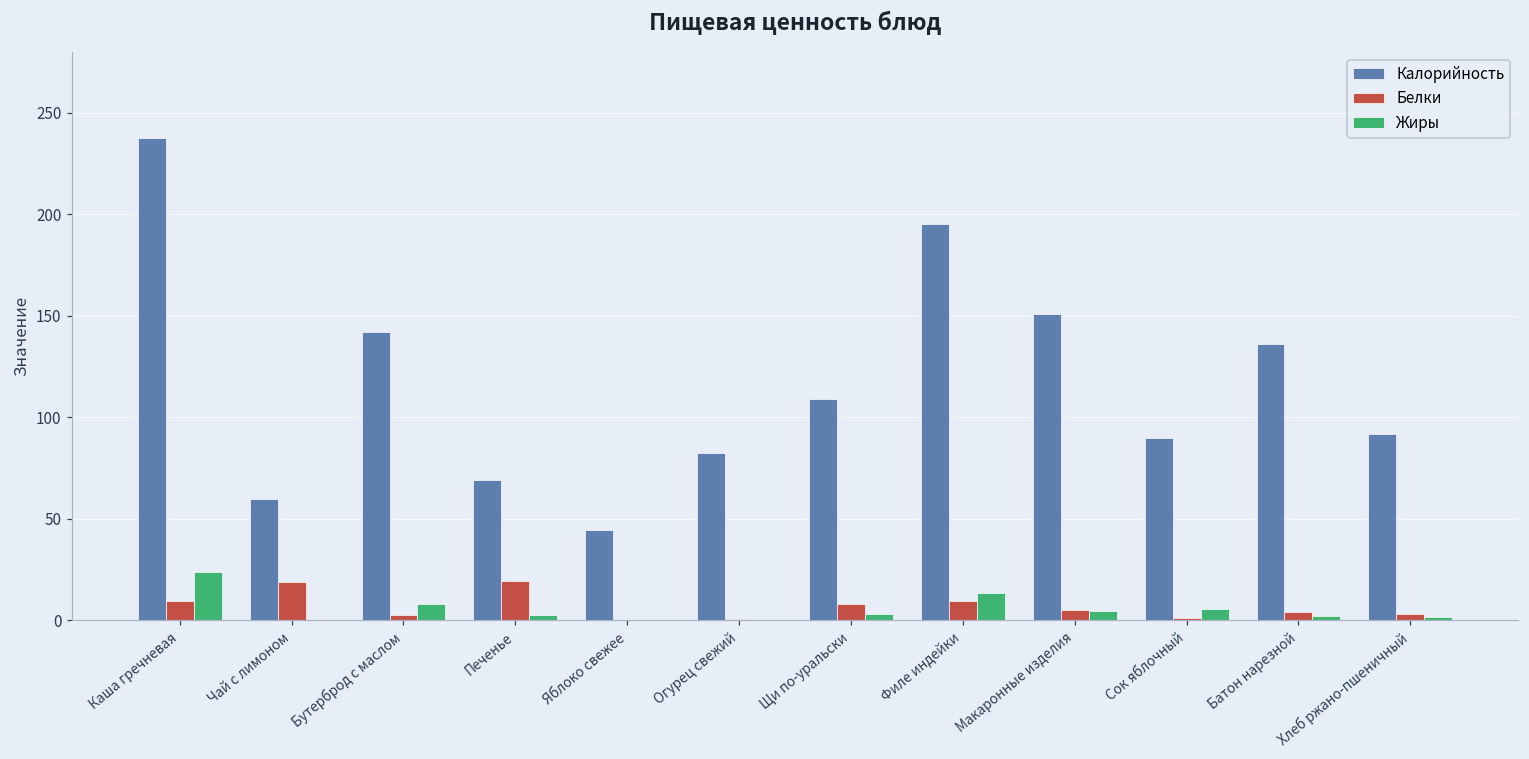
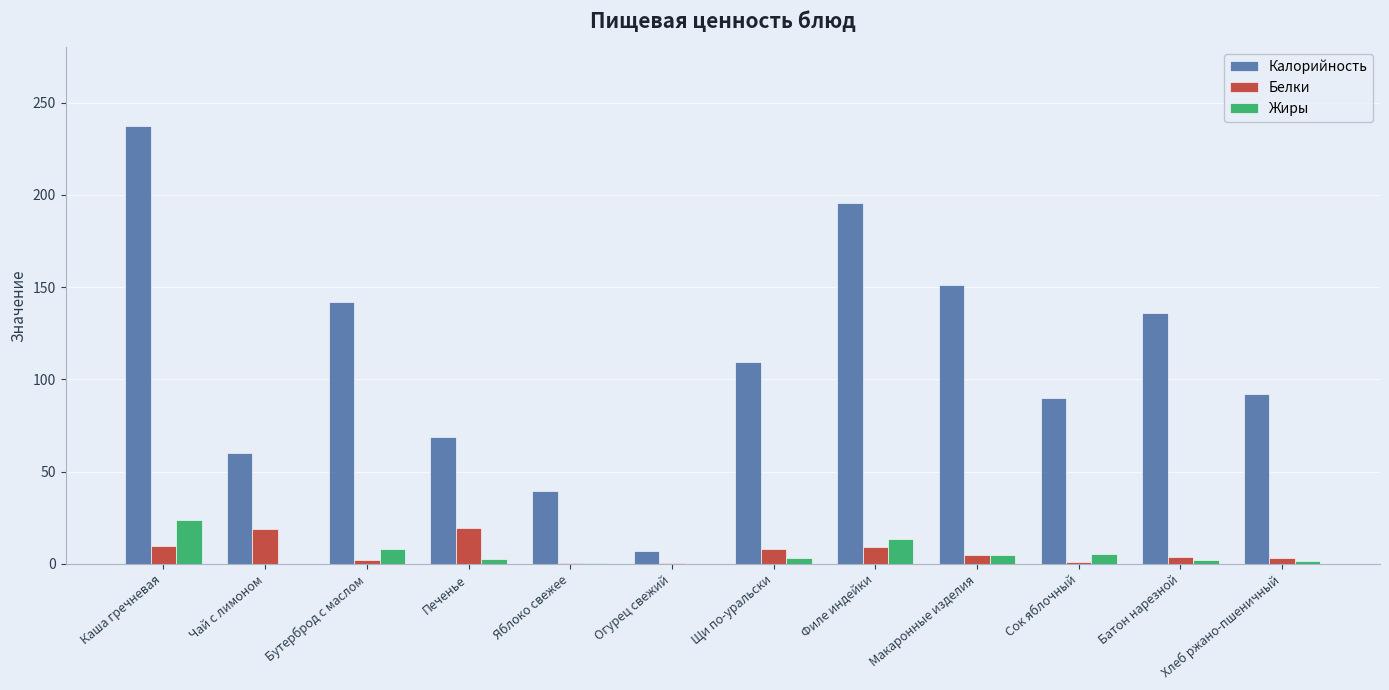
Калорийность, Яблоко свежее: 44 -> 40
Калорийность, Огурец свежий: 82 -> 7
